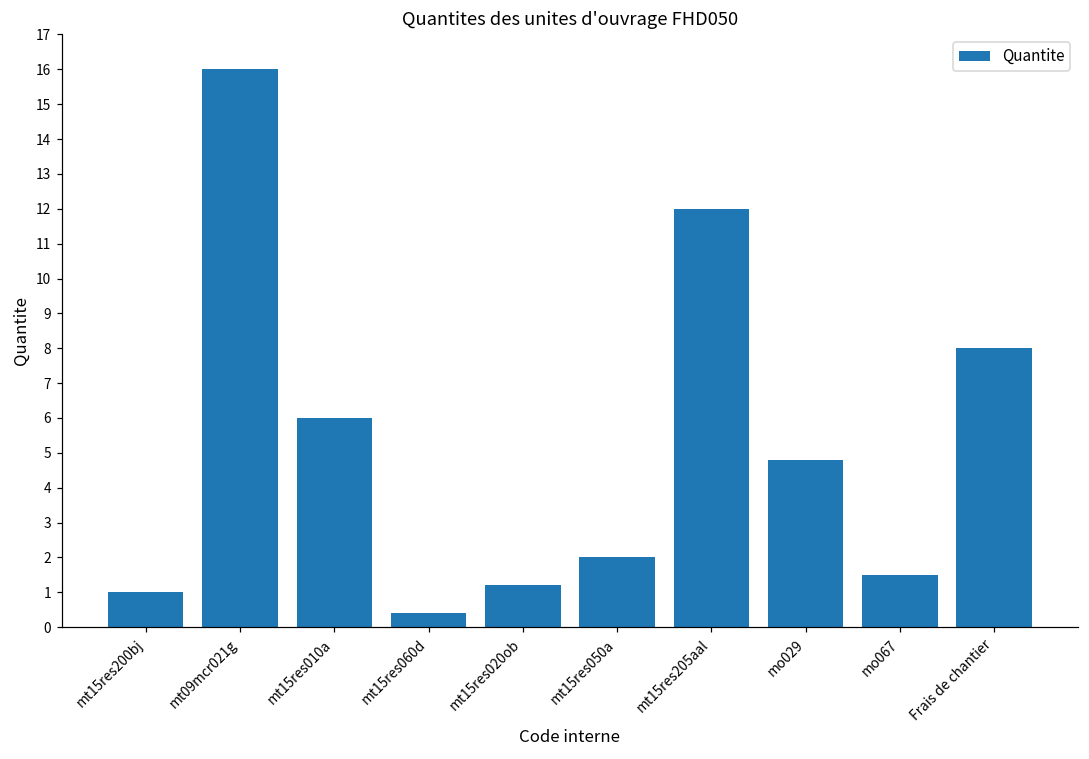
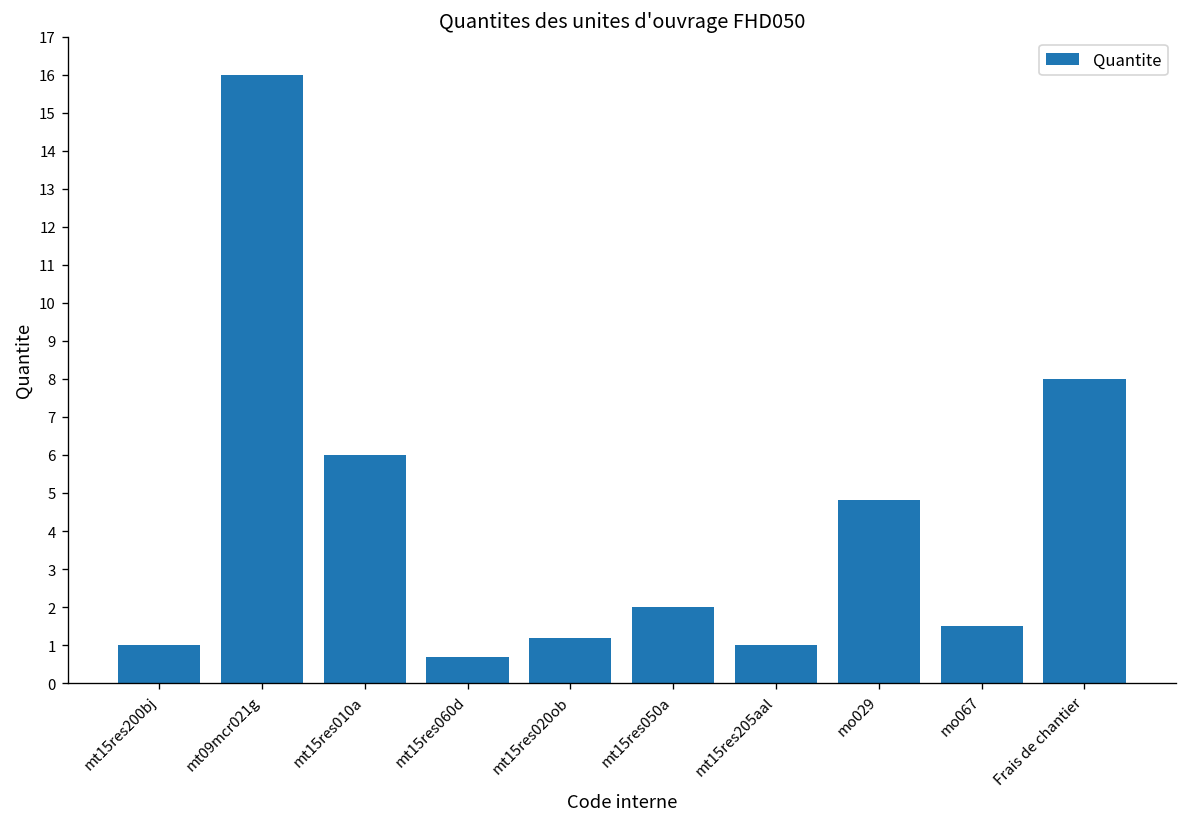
mt15res060d: 0.4 -> 0.7
mt15res205aal: 12 -> 1
